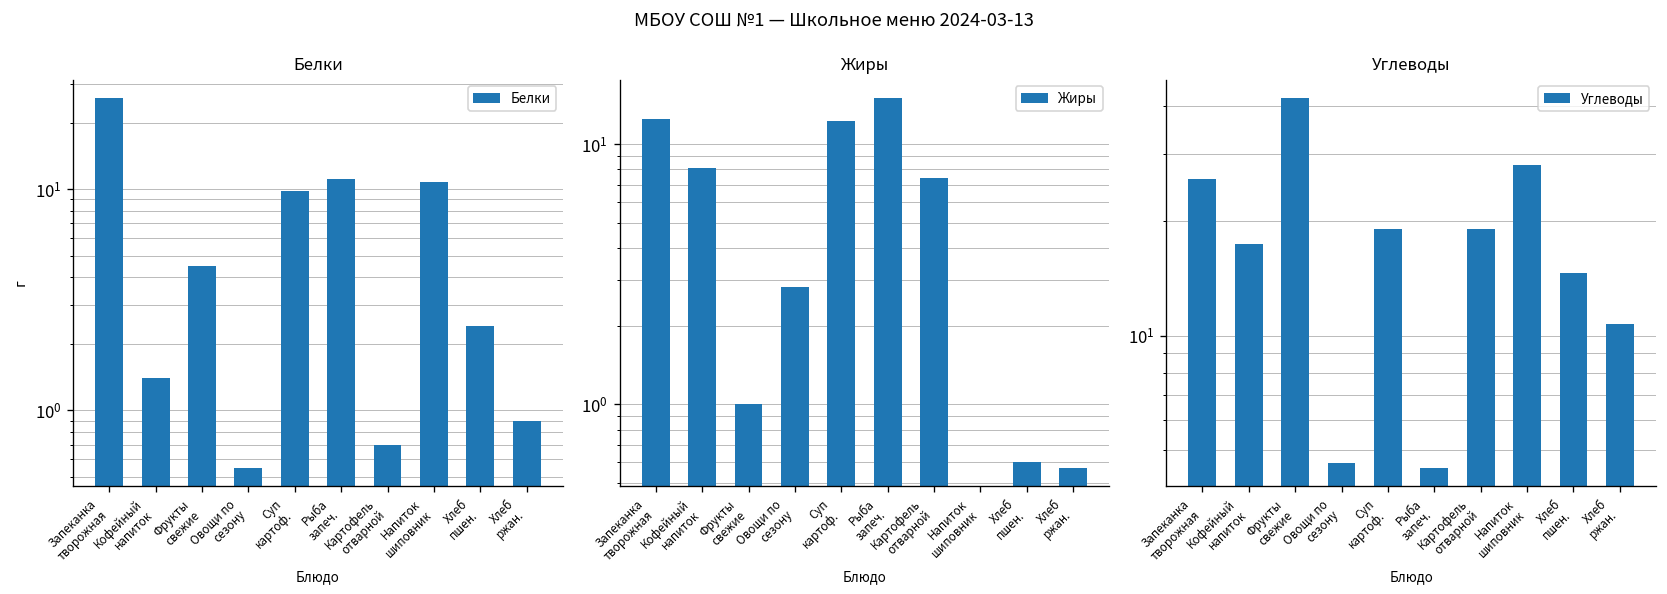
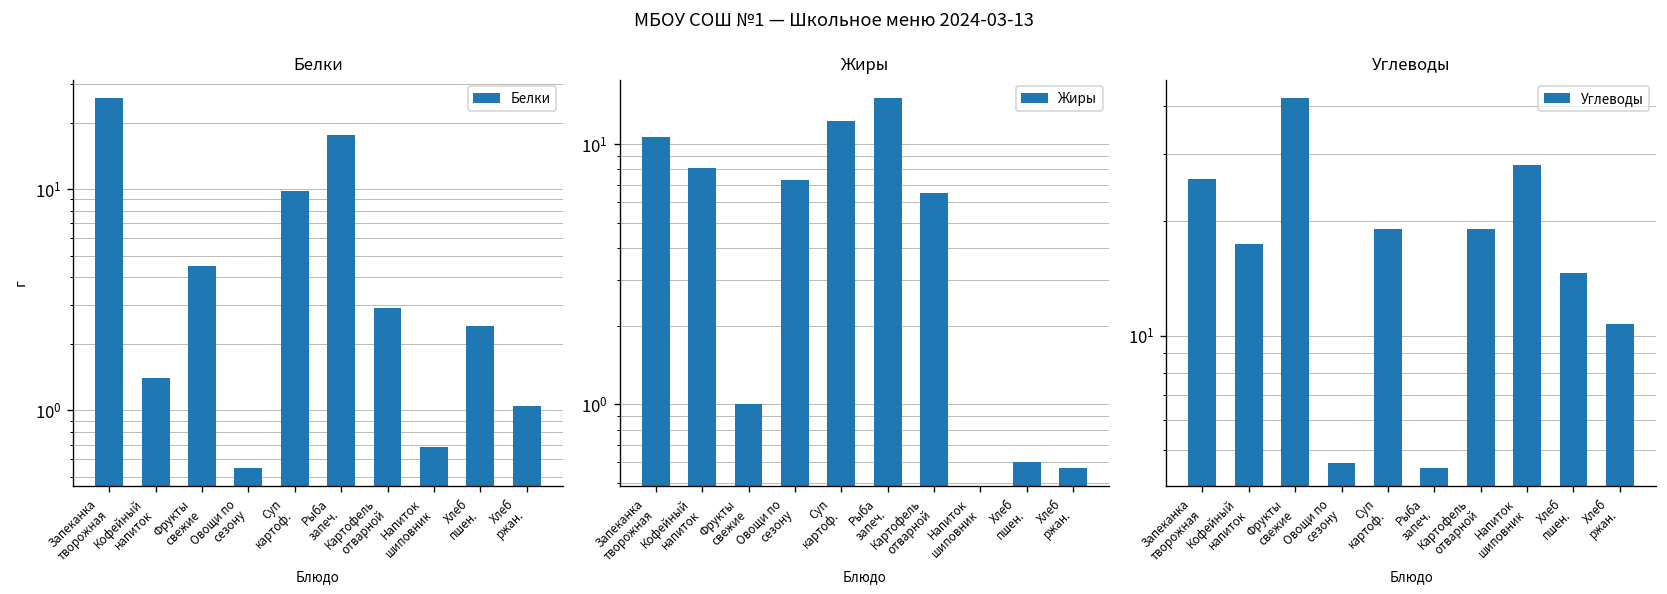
Белки, Рыба запеч.: 11 -> 18
Белки, Картофель отварной: 0.7 -> 2.9
Белки, Напиток шиповник: 11 -> 0.68
Белки, Хлеб ржан.: 0.9 -> 1.1
Жиры, Запеканка творожная: 13 -> 11
Жиры, Овощи по сезону: 2.8 -> 7.3
Жиры, Картофель отварной: 7.4 -> 6.5
